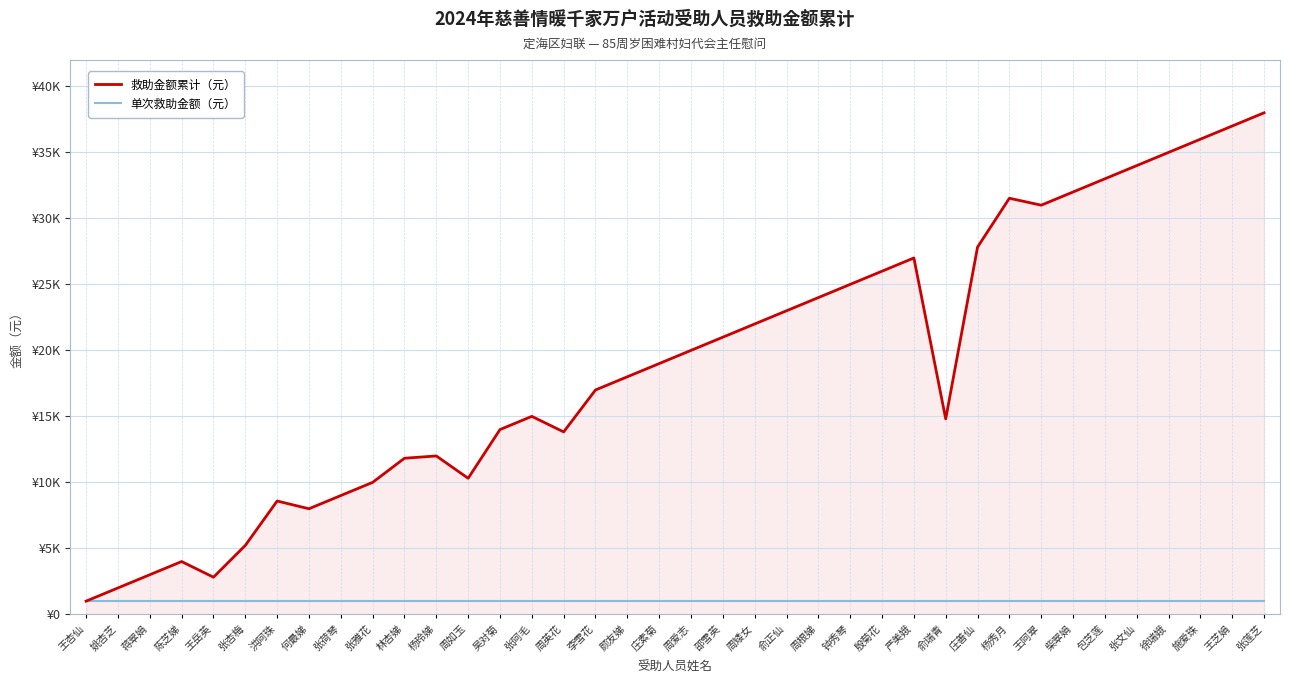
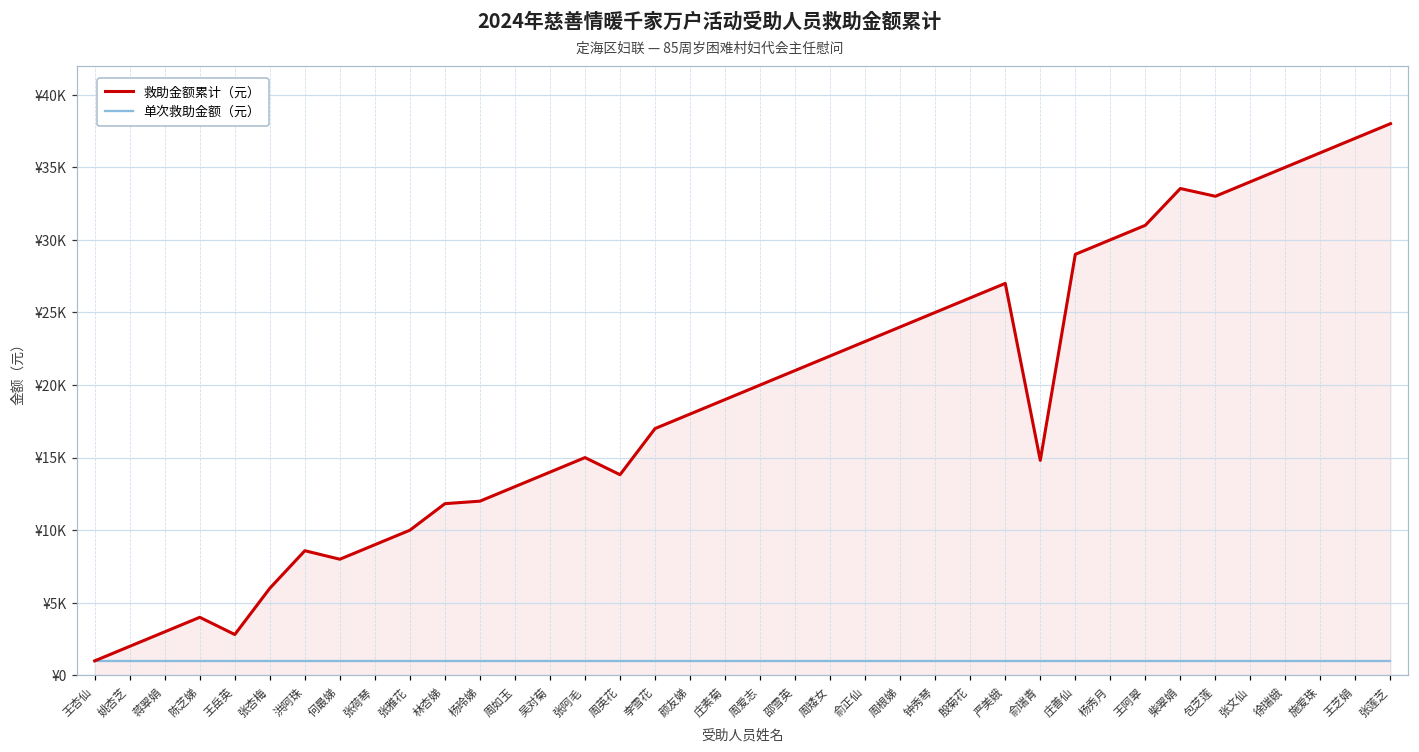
救助金额累计（元）, 张杏梅: ¥5200 -> ¥6000
救助金额累计（元）, 周如玉: ¥10300 -> ¥13000
救助金额累计（元）, 庄善仙: ¥27800 -> ¥29000
救助金额累计（元）, 杨秀月: ¥31500 -> ¥30000
救助金额累计（元）, 柴翠娟: ¥32000 -> ¥33500
